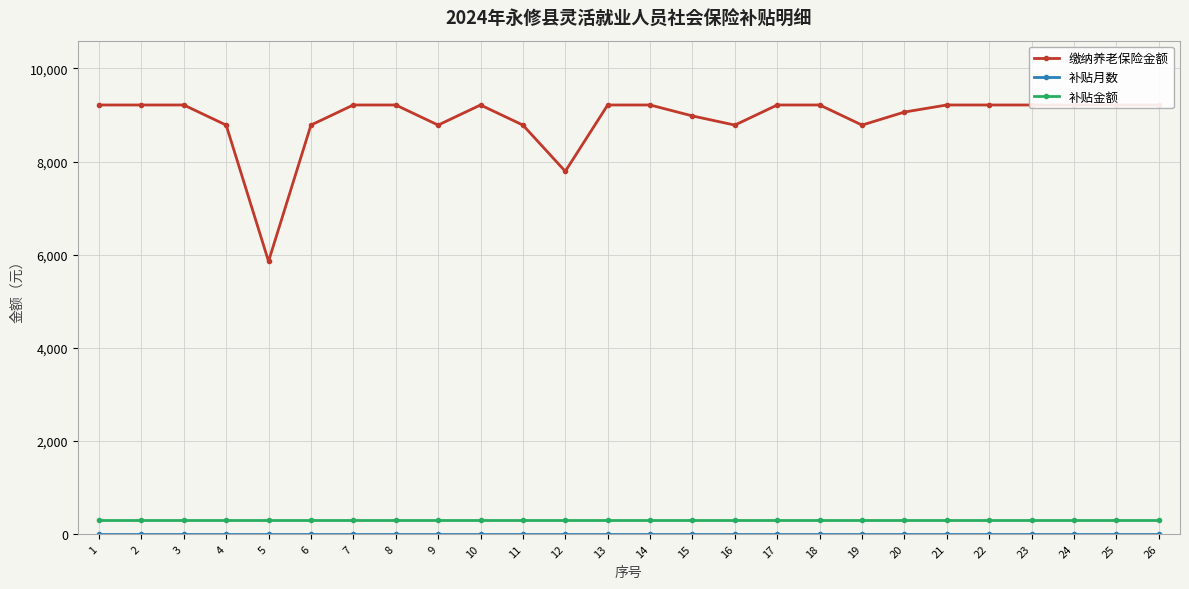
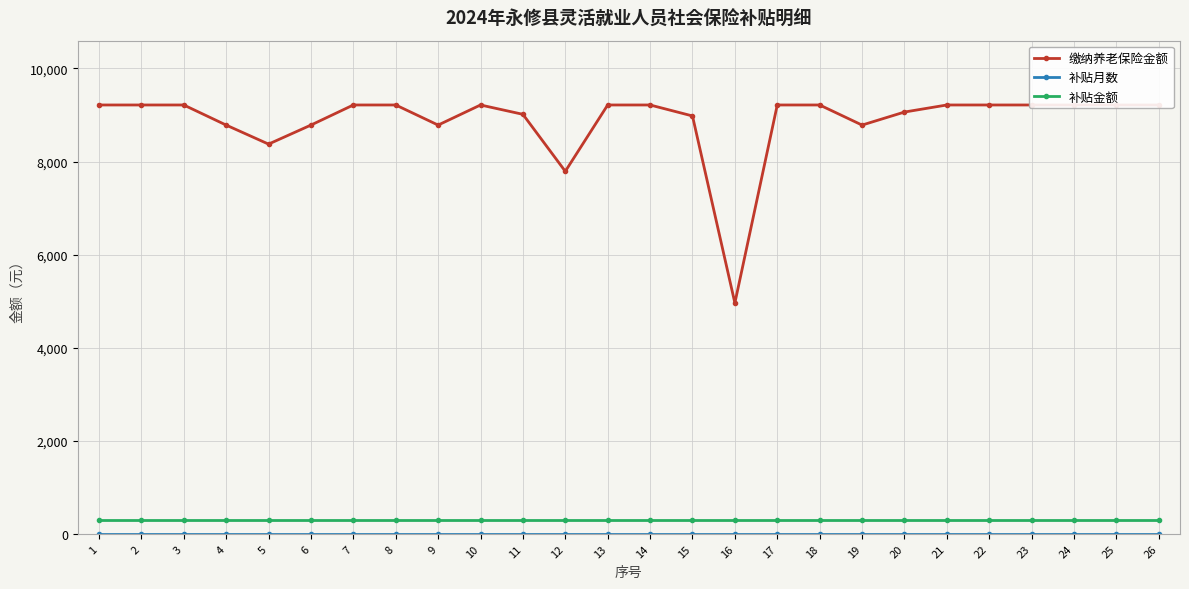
缴纳养老保险金额, 5: 5,900 -> 8,400
缴纳养老保险金额, 11: 8,800 -> 9,000
缴纳养老保险金额, 16: 8,800 -> 5,000
